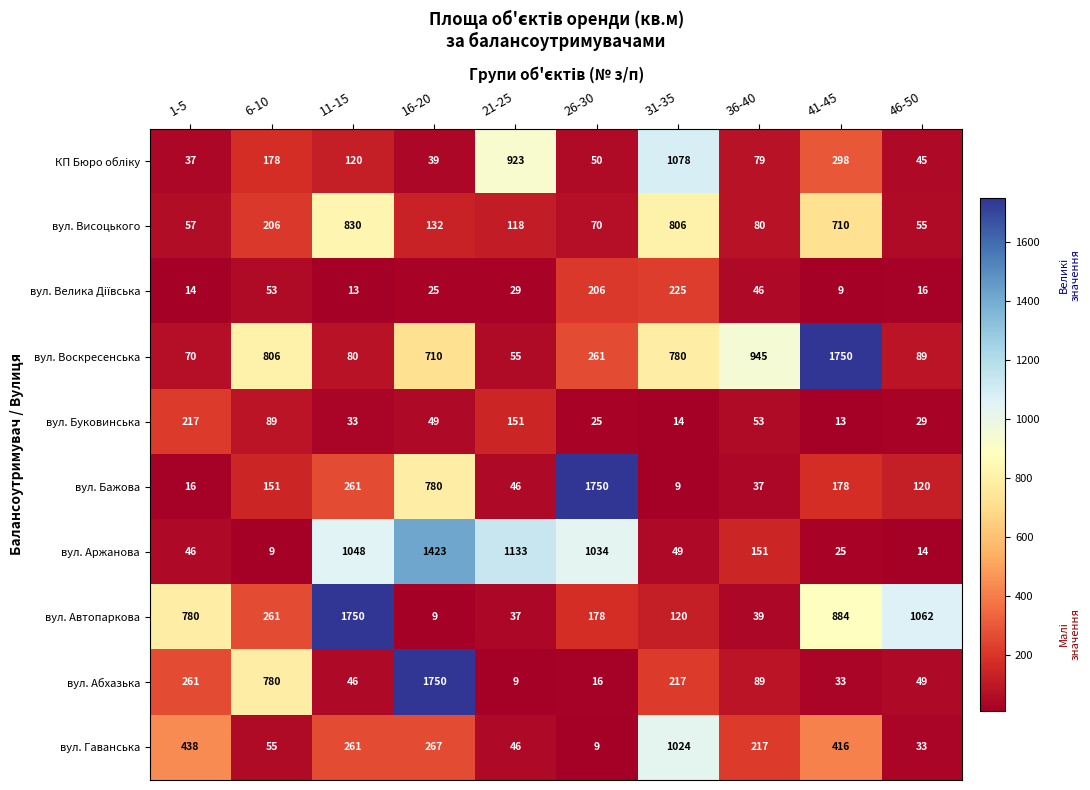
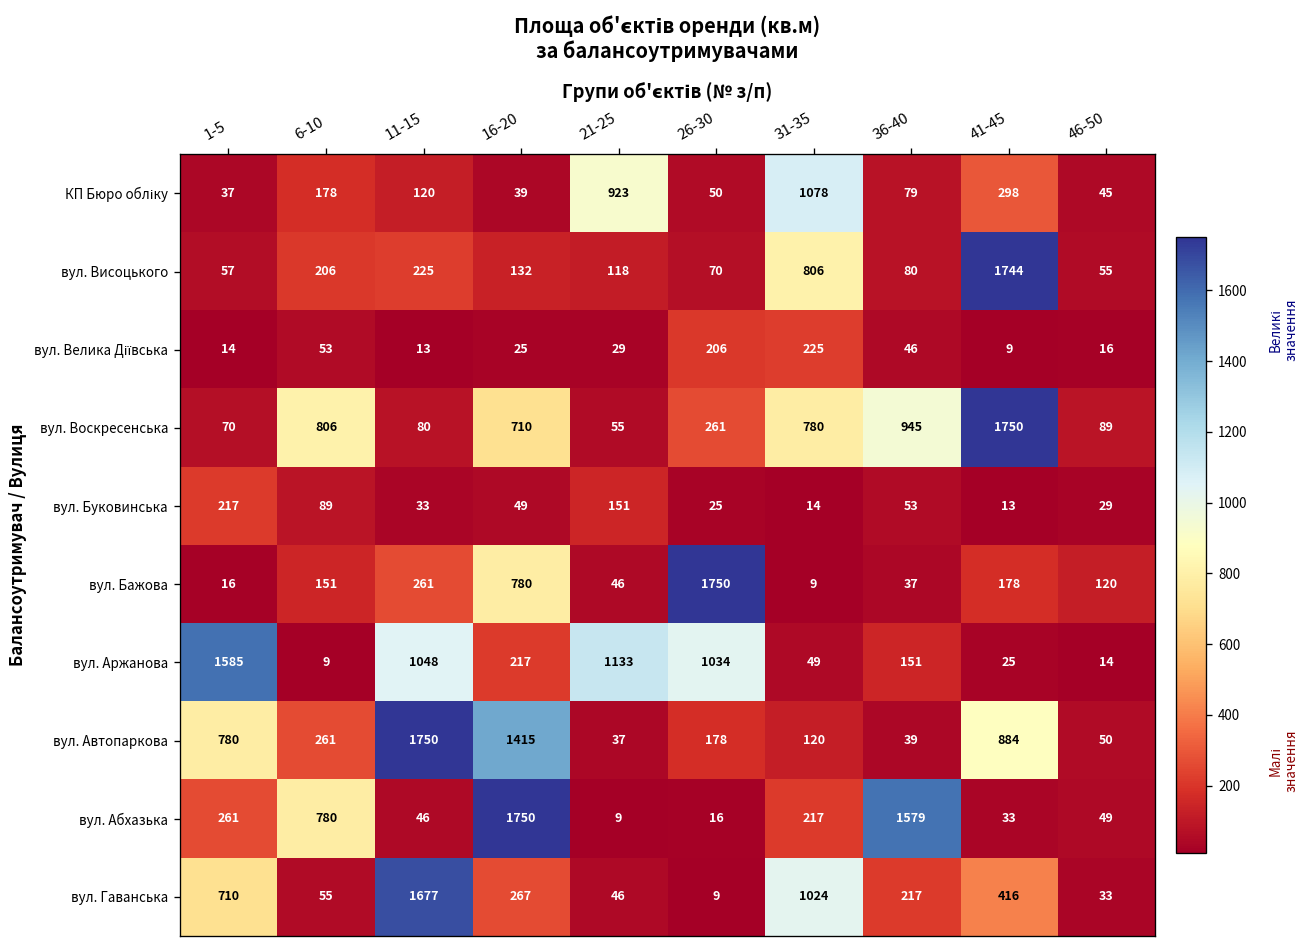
вул. Висоцького, 11-15: 830 -> 225
вул. Висоцького, 41-45: 710 -> 1744
вул. Аржанова, 1-5: 46 -> 1585
вул. Аржанова, 16-20: 1423 -> 217
вул. Автопаркова, 16-20: 9 -> 1415
вул. Автопаркова, 46-50: 1062 -> 50
вул. Абхазька, 36-40: 89 -> 1579
вул. Гаванська, 1-5: 438 -> 710
вул. Гаванська, 11-15: 261 -> 1677
